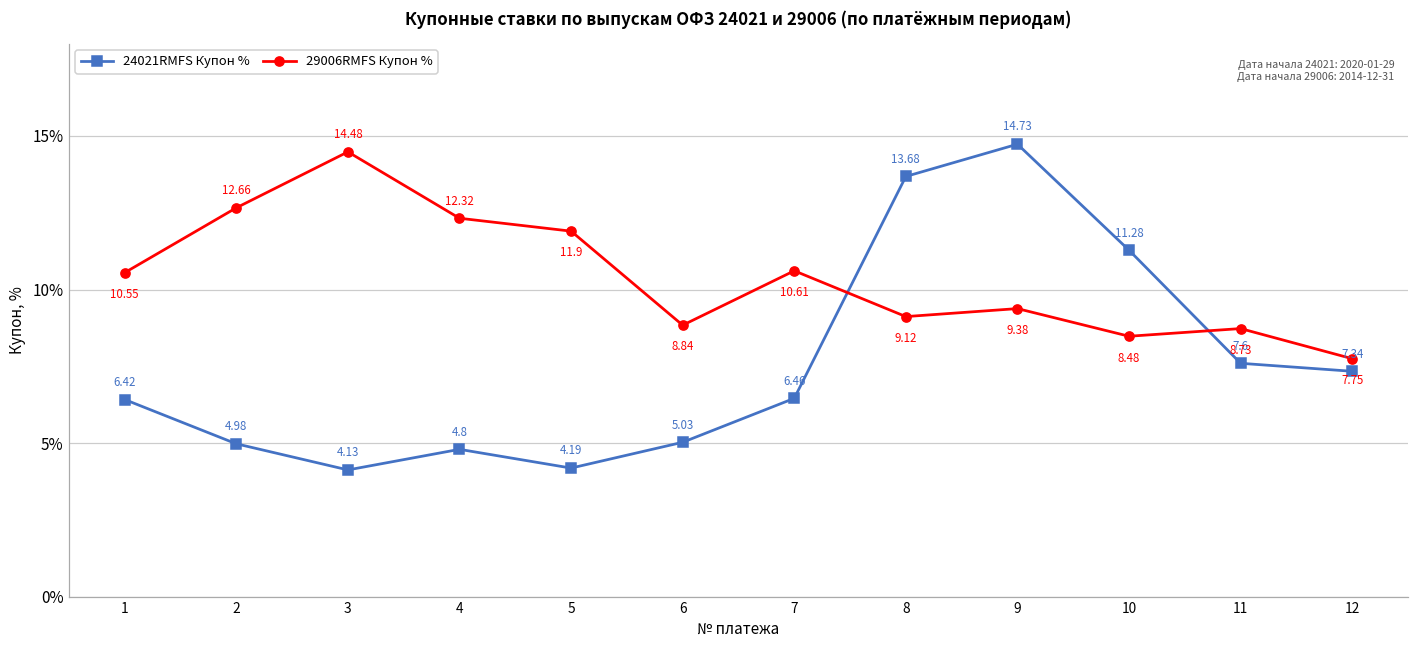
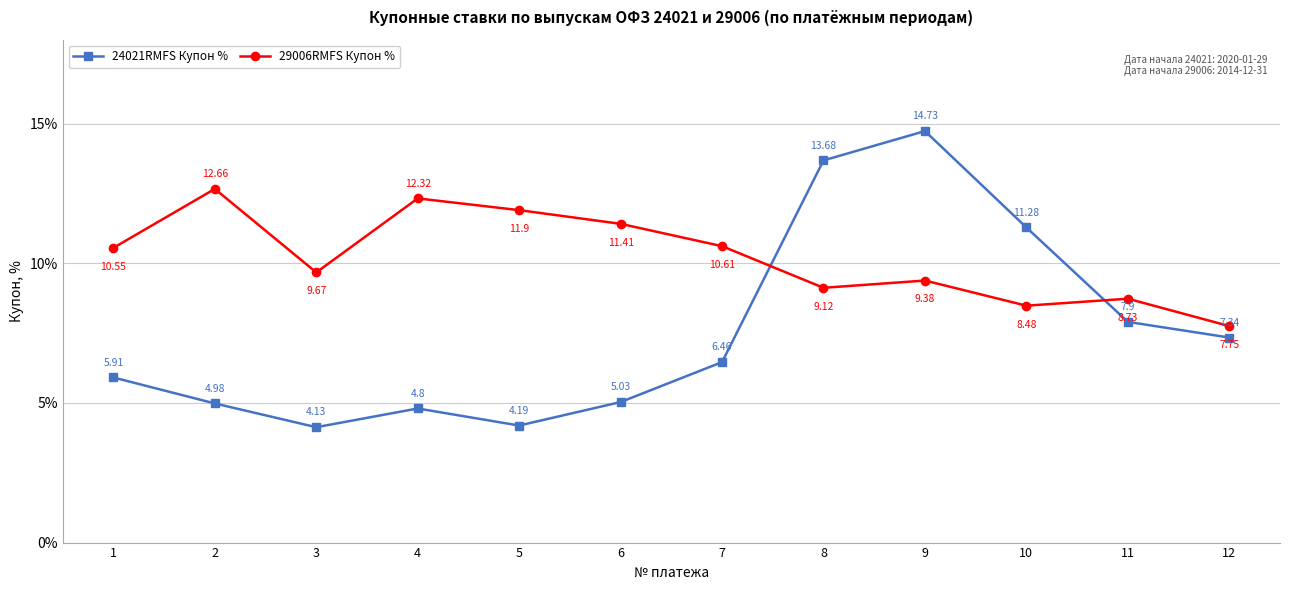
24021RMFS Купон %, 1: 6.42 -> 5.91
29006RMFS Купон %, 3: 14.48 -> 9.67
29006RMFS Купон %, 6: 8.84 -> 11.41
24021RMFS Купон %, 11: 7.6 -> 7.9
